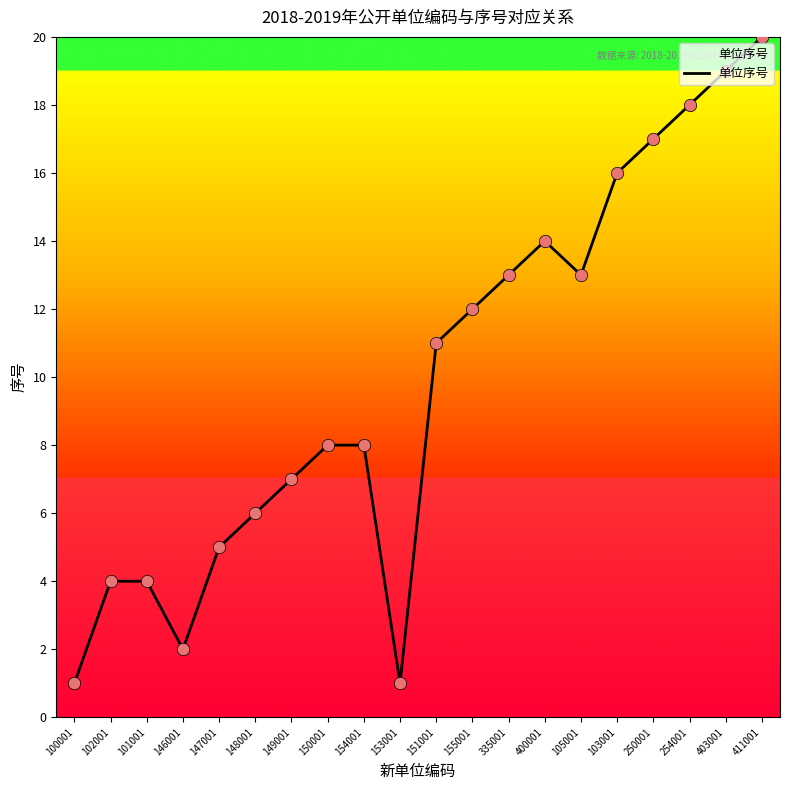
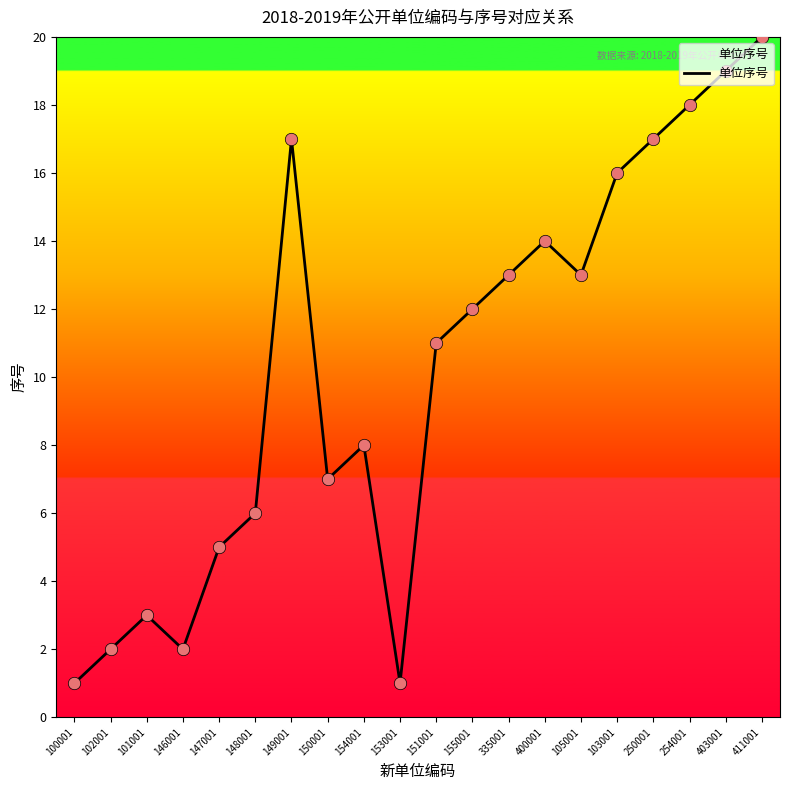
102001: 4 -> 2
101001: 4 -> 3
149001: 7 -> 17
150001: 8 -> 7
